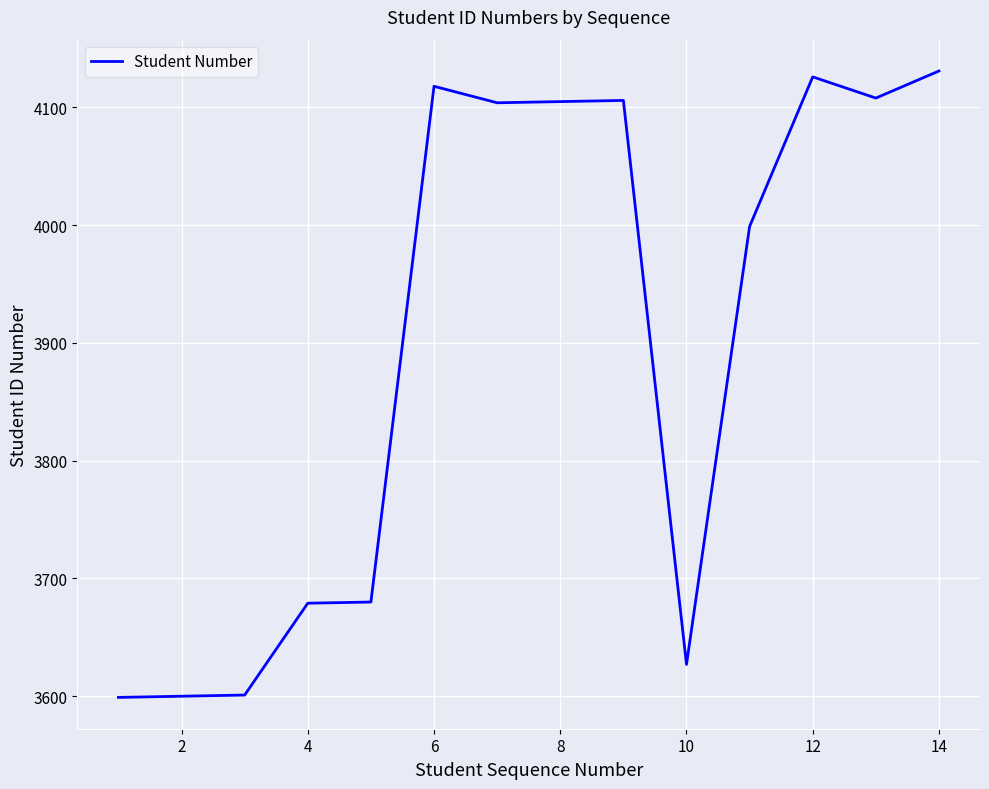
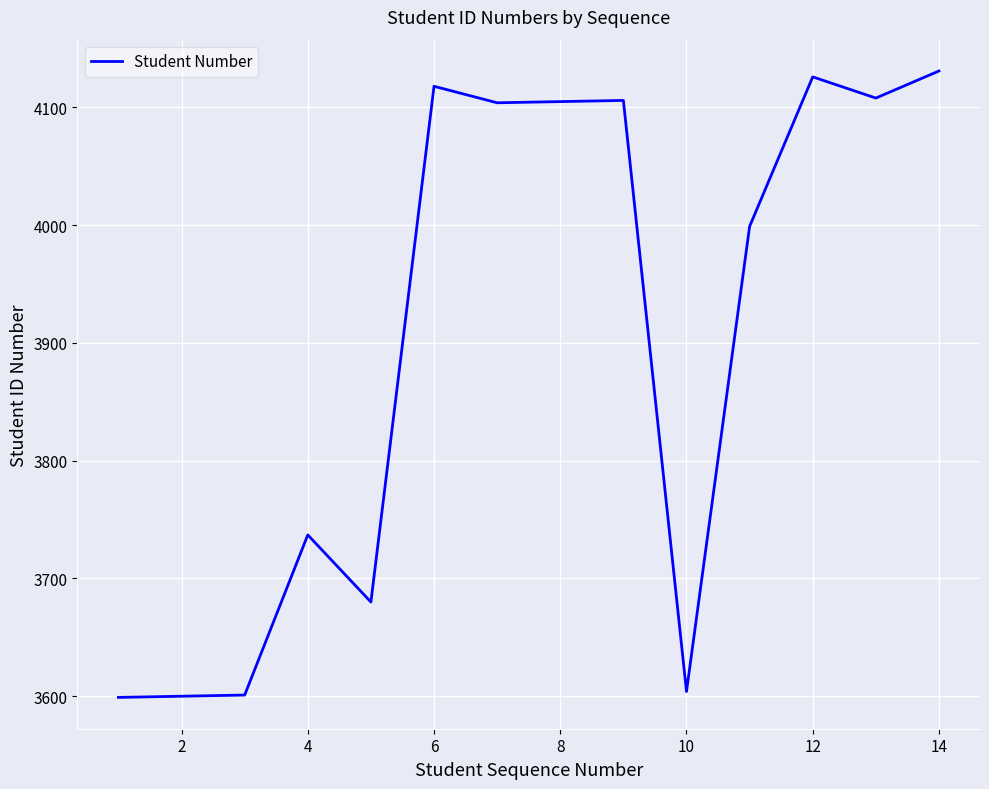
4: 3679 -> 3737
10: 3627 -> 3604
